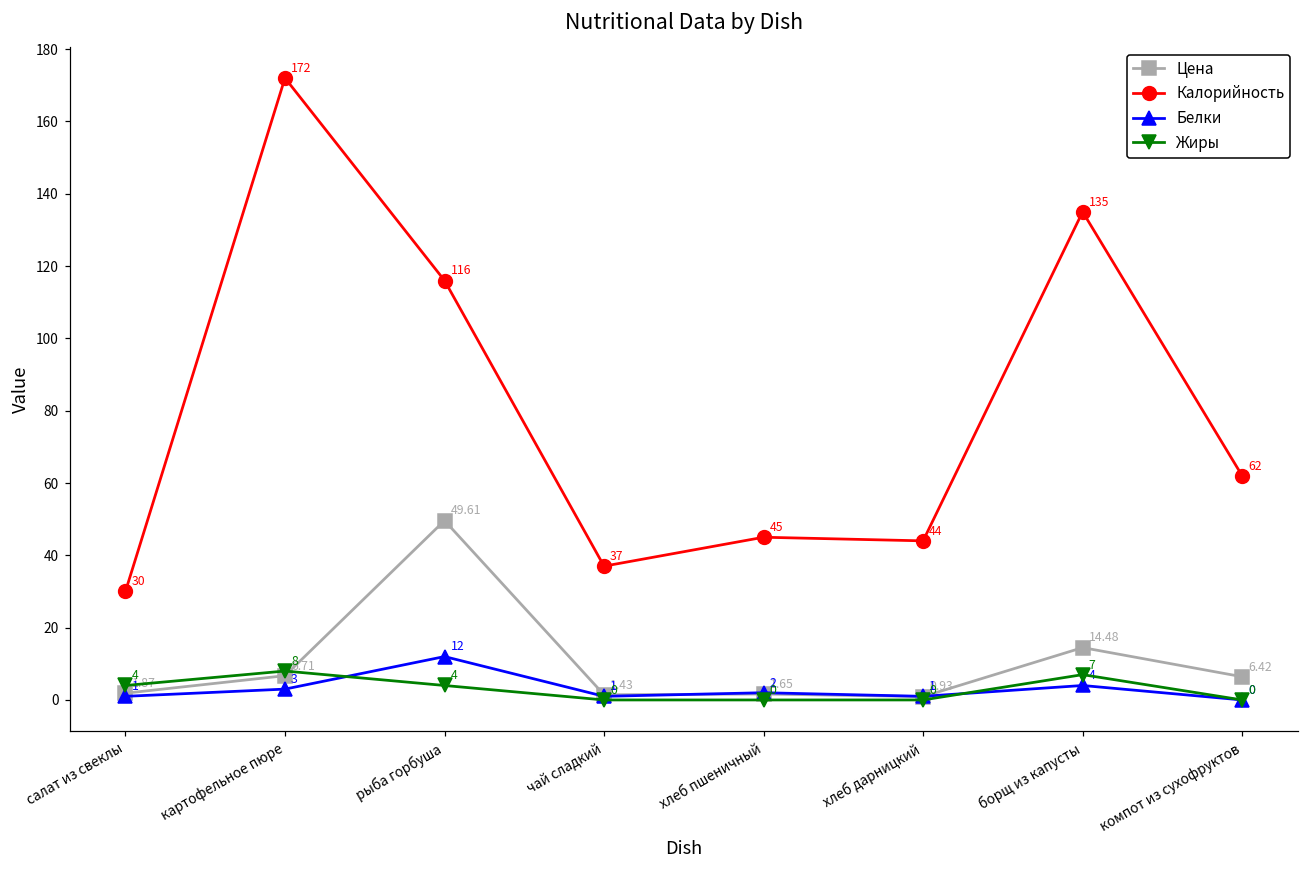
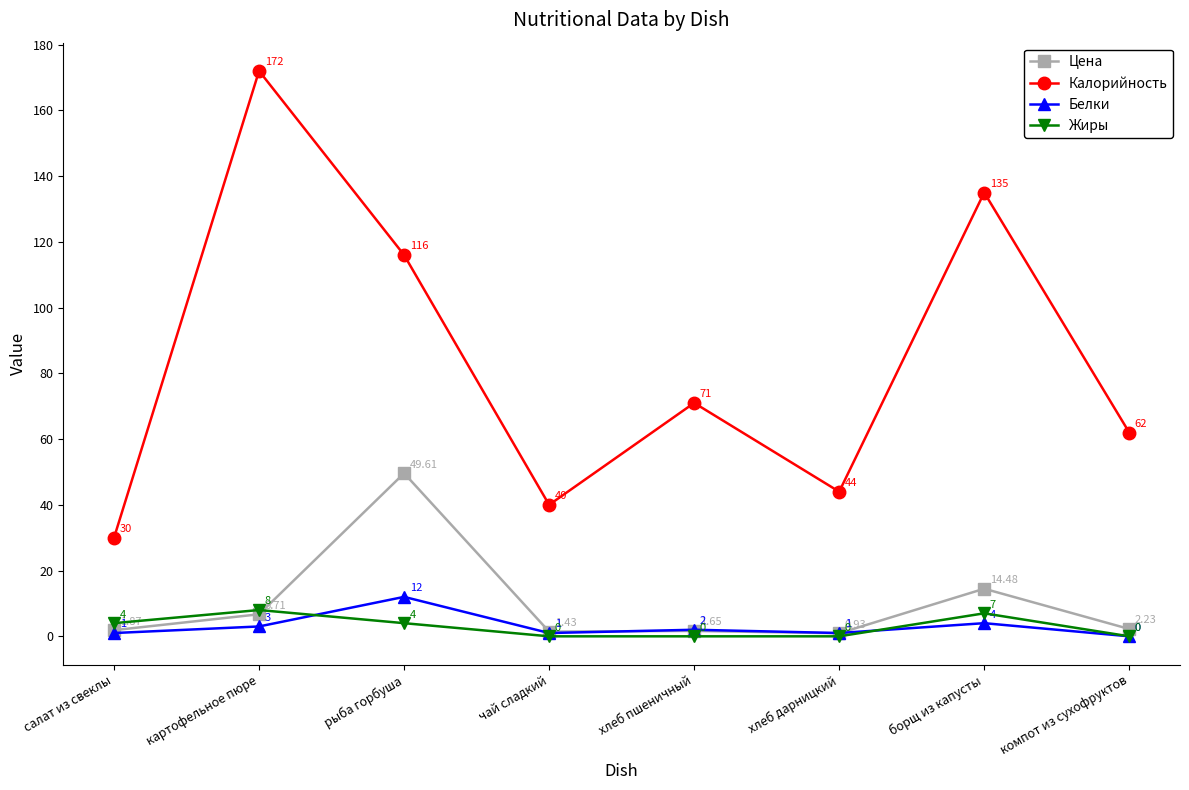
Калорийность, чай сладкий: 37 -> 40
Калорийность, хлеб пшеничный: 45 -> 71
Цена, компот из сухофруктов: 6.42 -> 2.23
